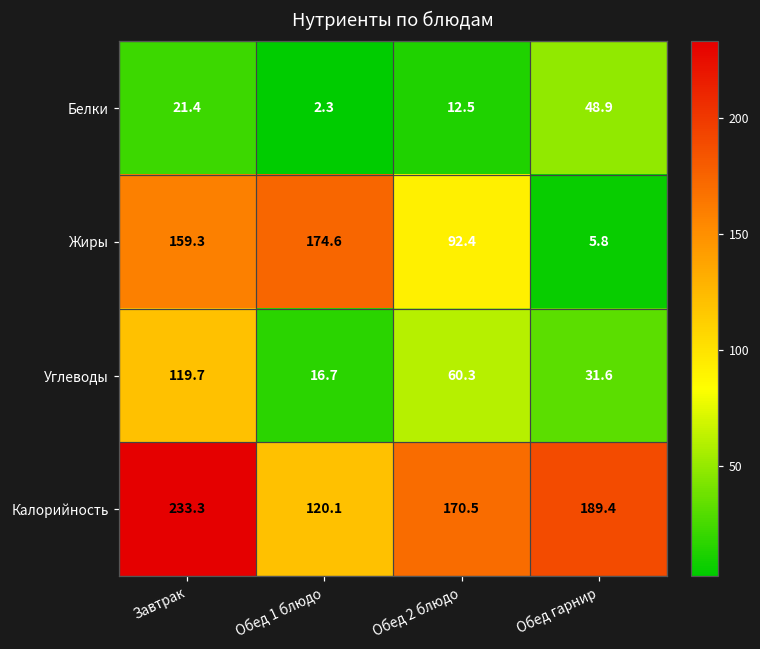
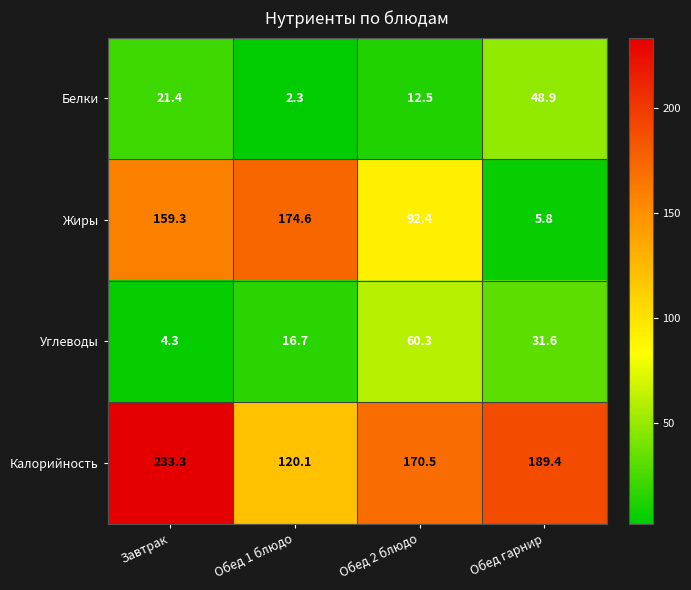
Углеводы, Завтрак: 119.7 -> 4.3
